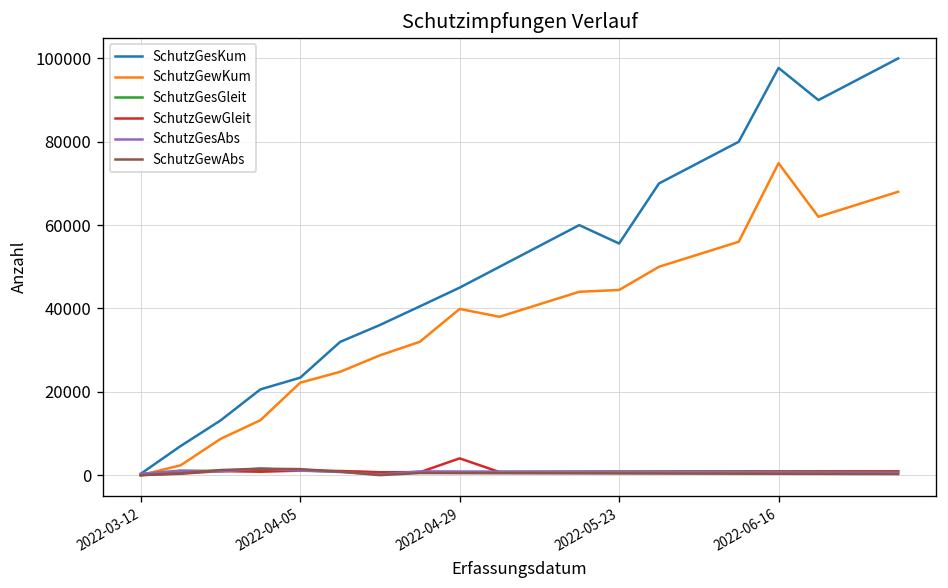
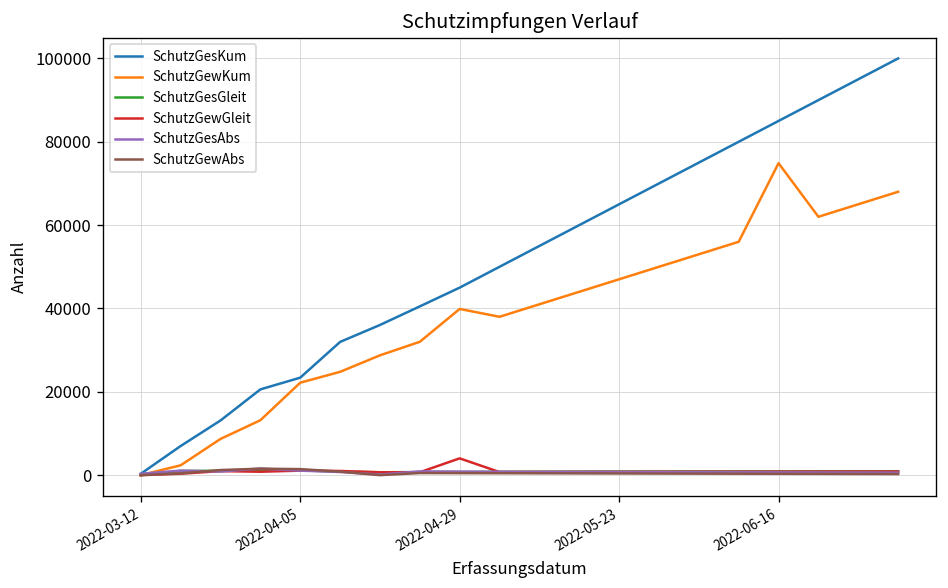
SchutzGesKum, 2022-05-23: 56000 -> 65000
SchutzGewKum, 2022-05-23: 44000 -> 47000
SchutzGesKum, 2022-06-16: 98000 -> 85000
